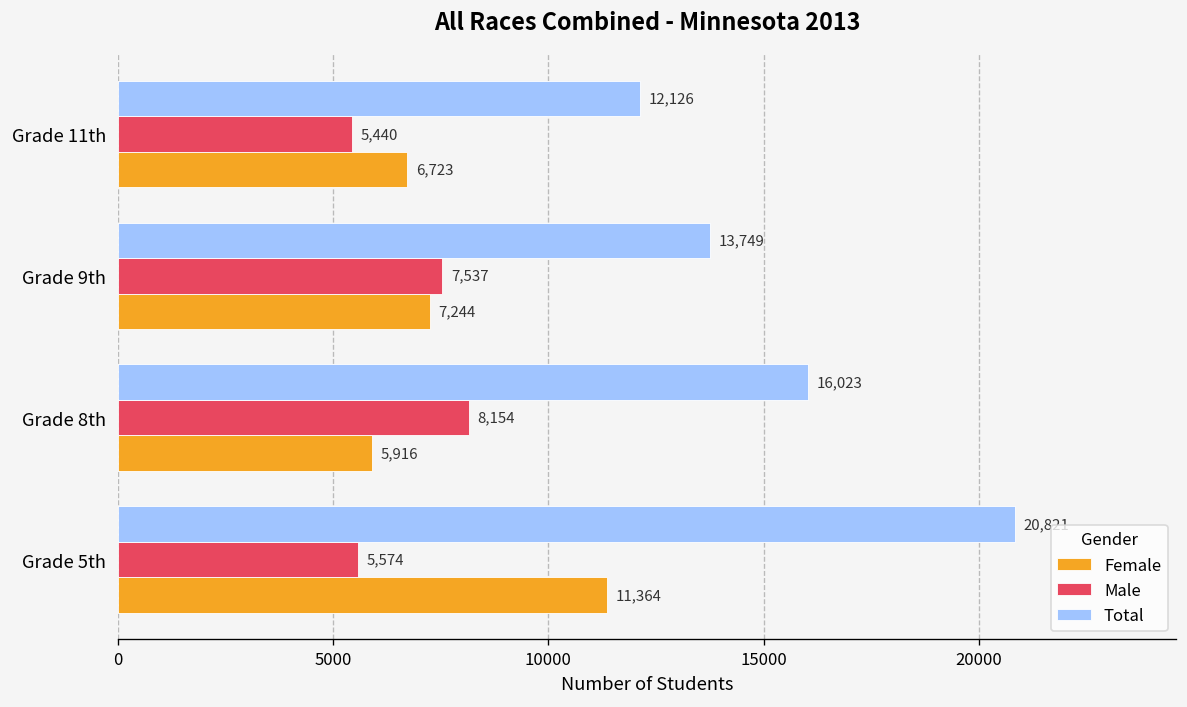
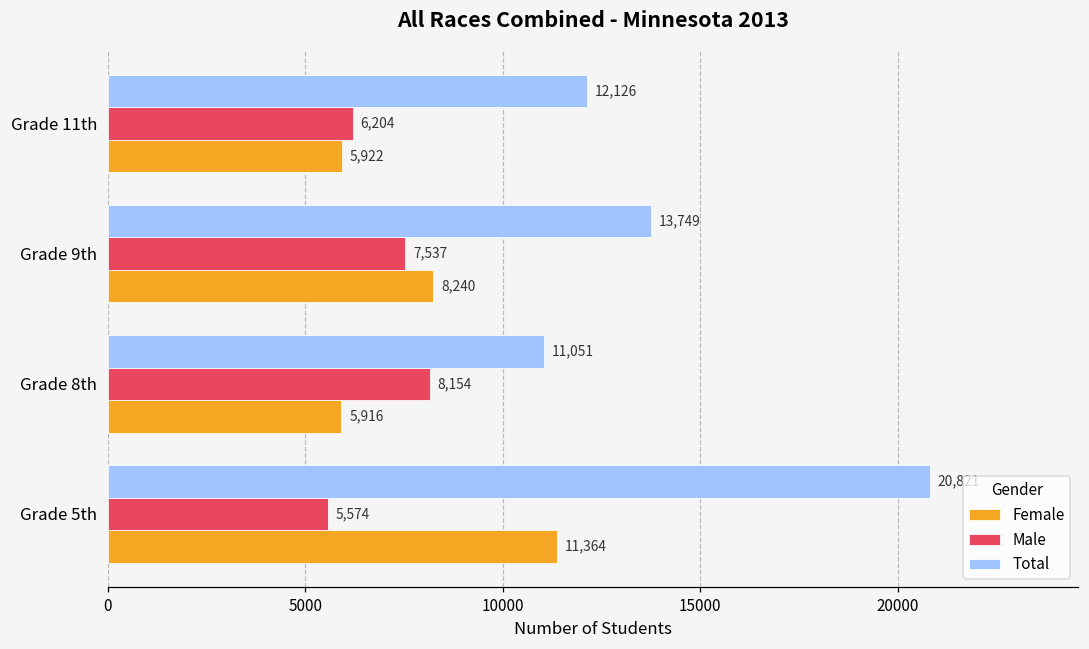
Male, Grade 11th: 5,440 -> 6,204
Female, Grade 11th: 6,723 -> 5,922
Female, Grade 9th: 7,244 -> 8,240
Total, Grade 8th: 16,023 -> 11,051
